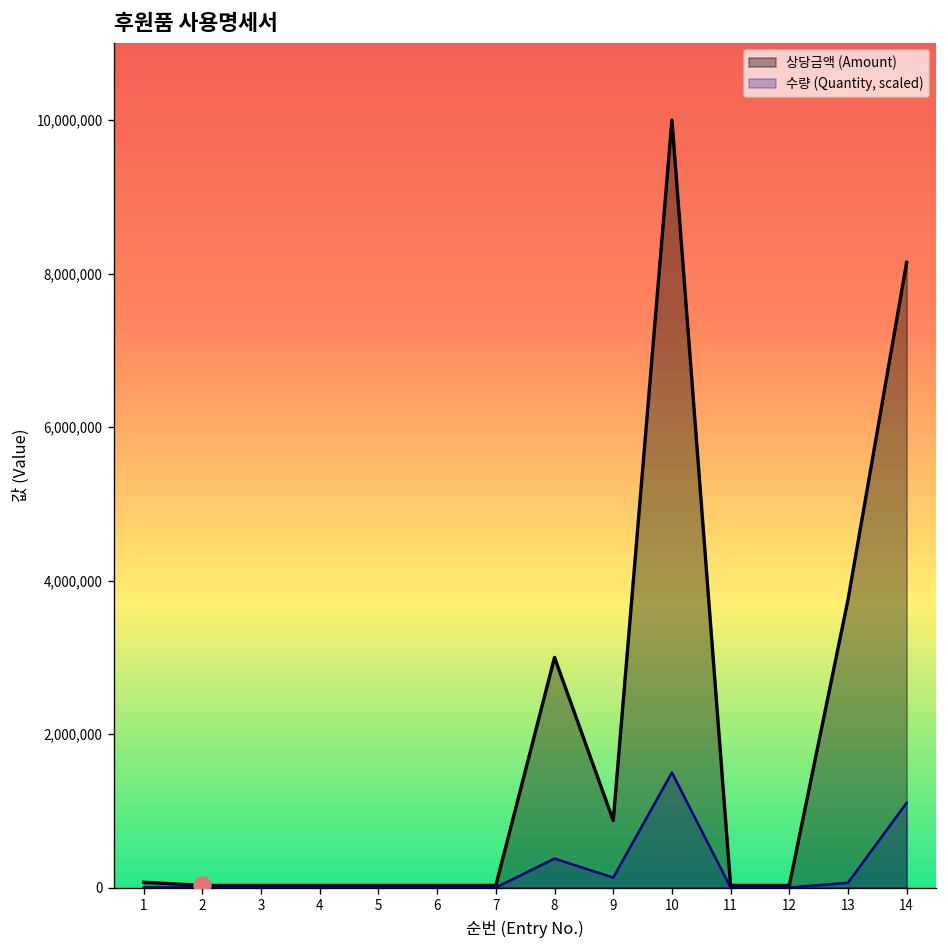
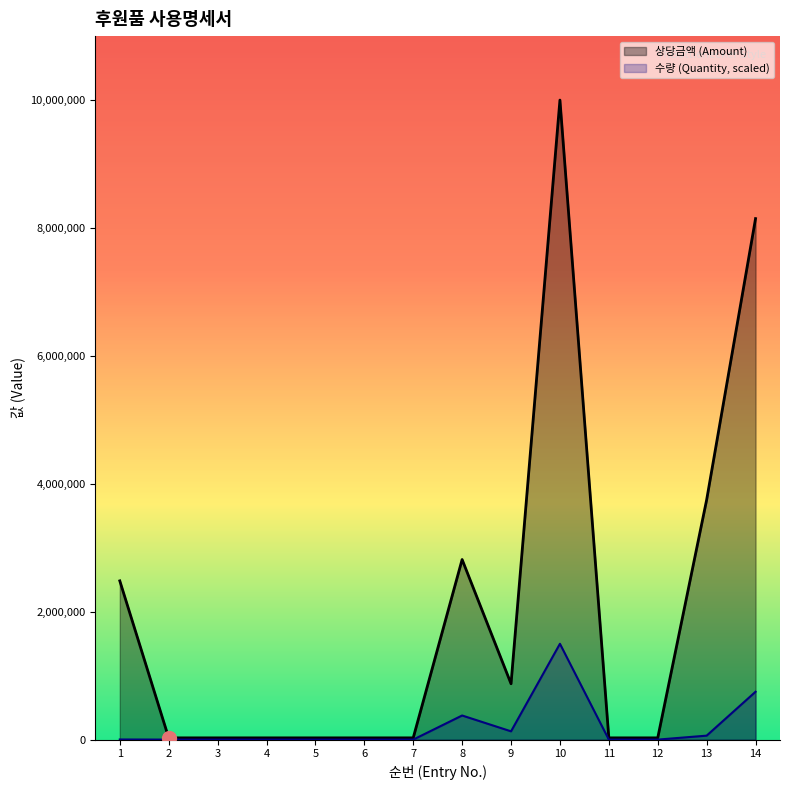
상당금액 (Amount), 1: 100,000 -> 2,500,000
상당금액 (Amount), 8: 3,000,000 -> 2,800,000
수량 (Quantity, scaled), 14: 1,100,000 -> 800,000
